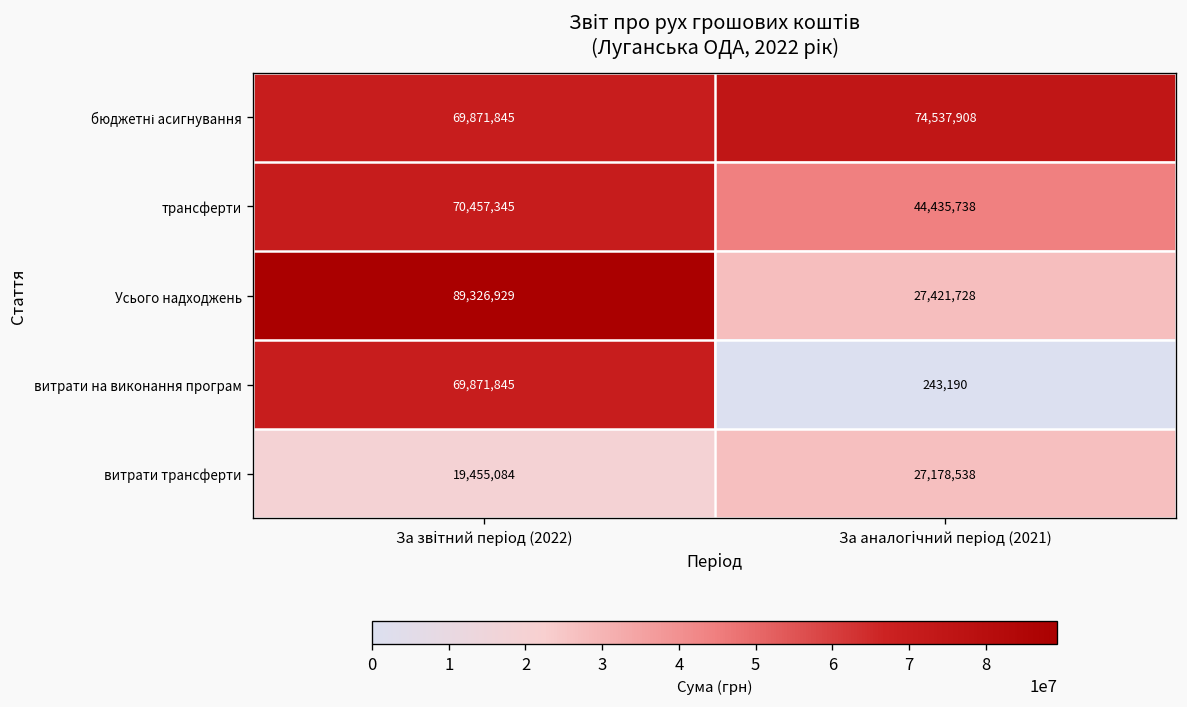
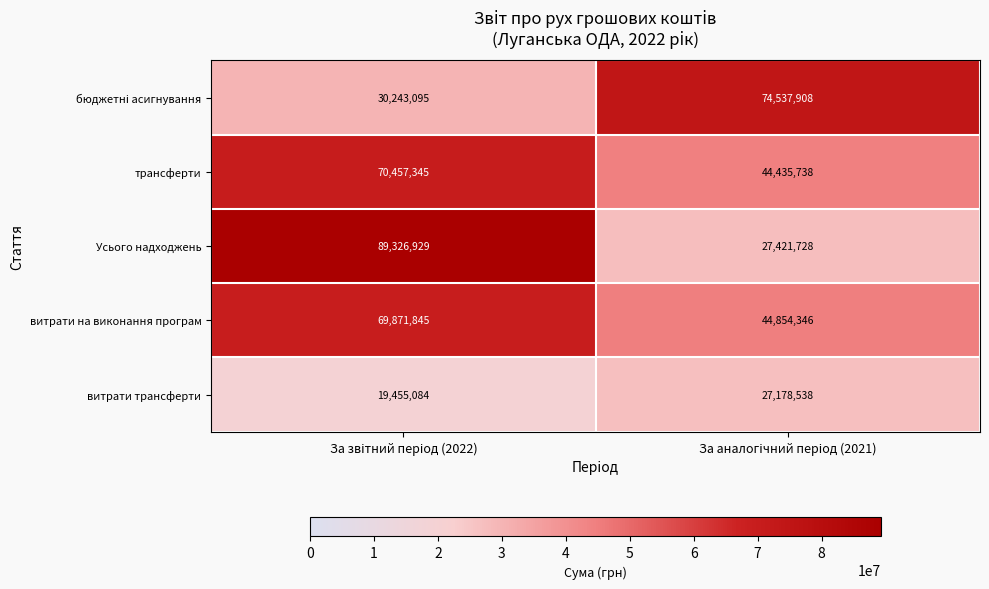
бюджетні асигнування, За звітний період (2022): 69,871,845 -> 30,243,095
витрати на виконання програм, За аналогічний період (2021): 243,190 -> 44,854,346
